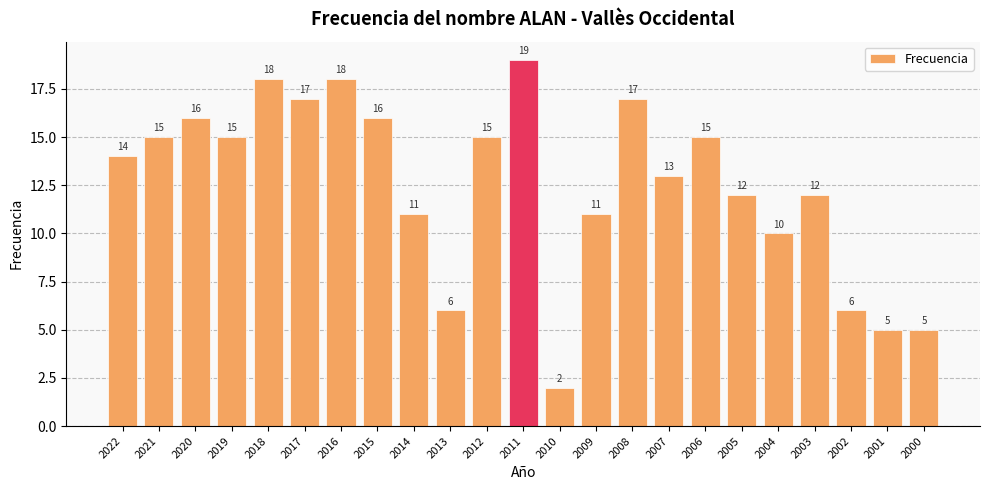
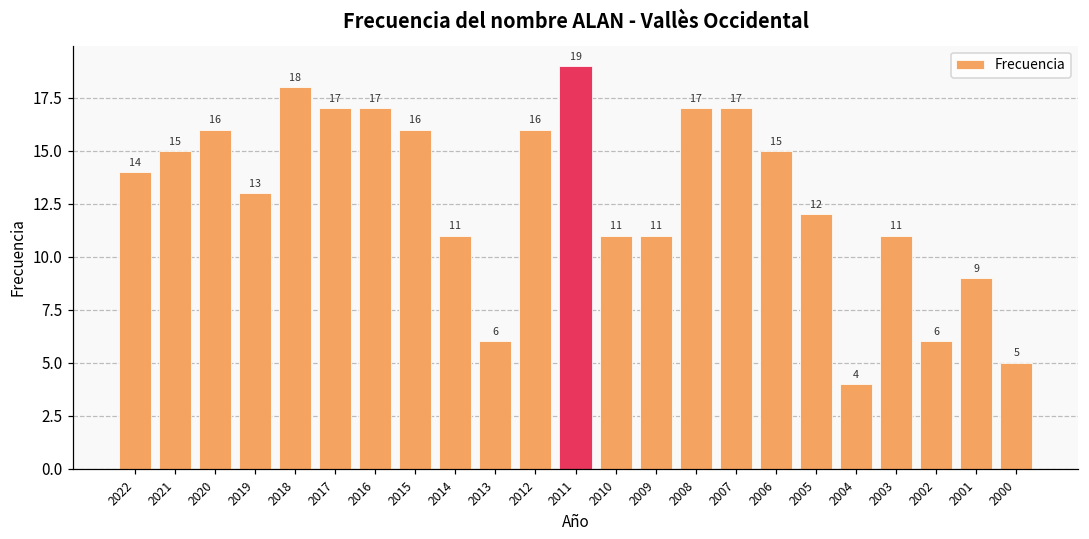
2019: 15 -> 13
2016: 18 -> 17
2012: 15 -> 16
2010: 2 -> 11
2007: 13 -> 17
2004: 10 -> 4
2003: 12 -> 11
2001: 5 -> 9
